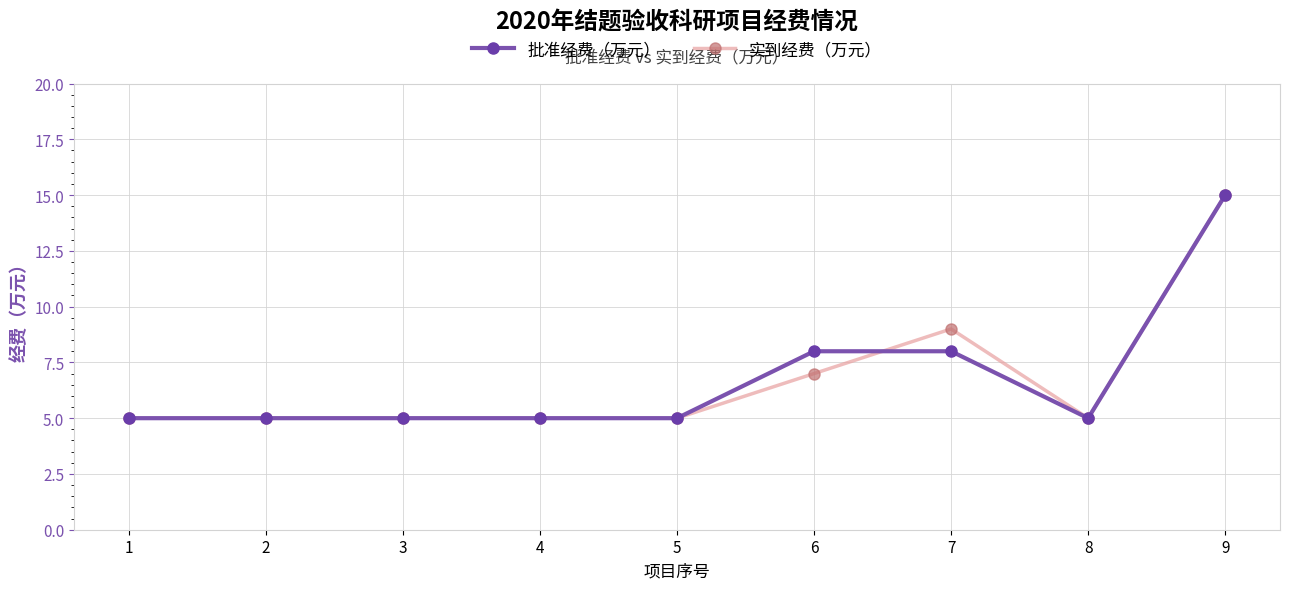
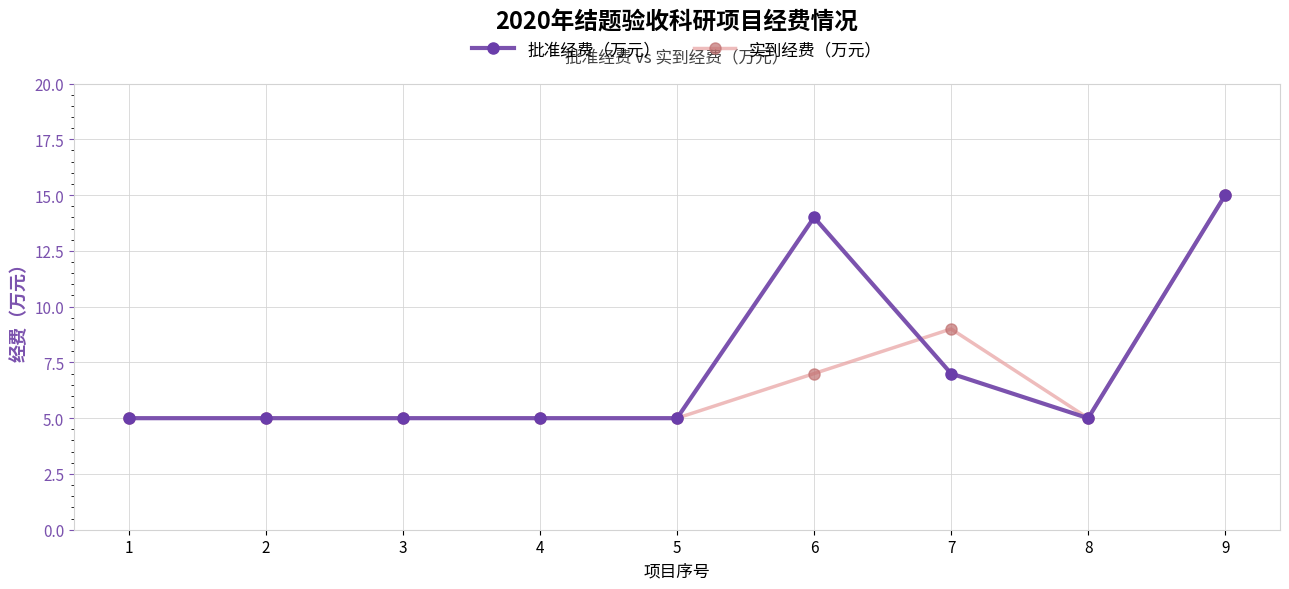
批准经费（万元）, 6: 8 -> 14
批准经费（万元）, 7: 8 -> 7
